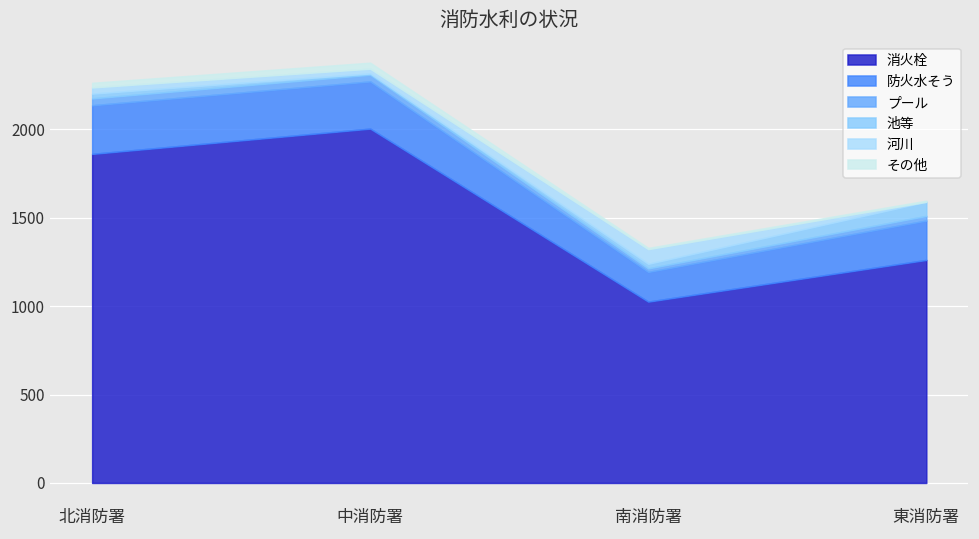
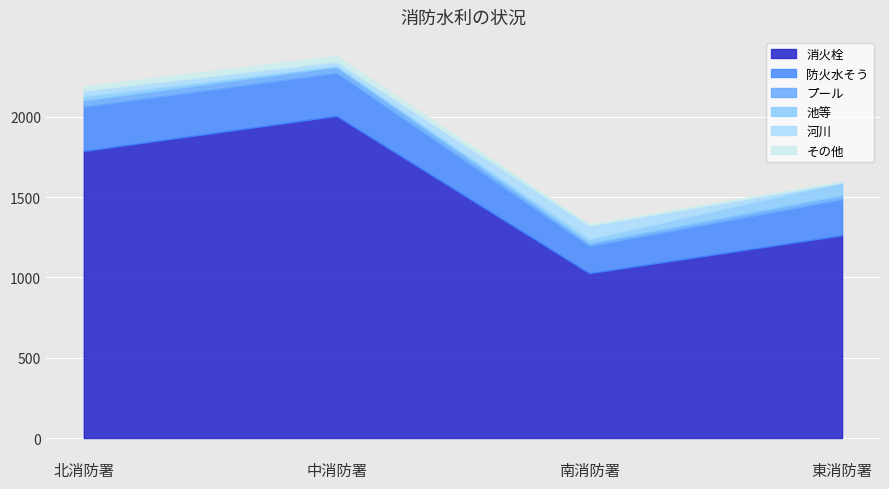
消火栓, 北消防署: 1860 -> 1790
